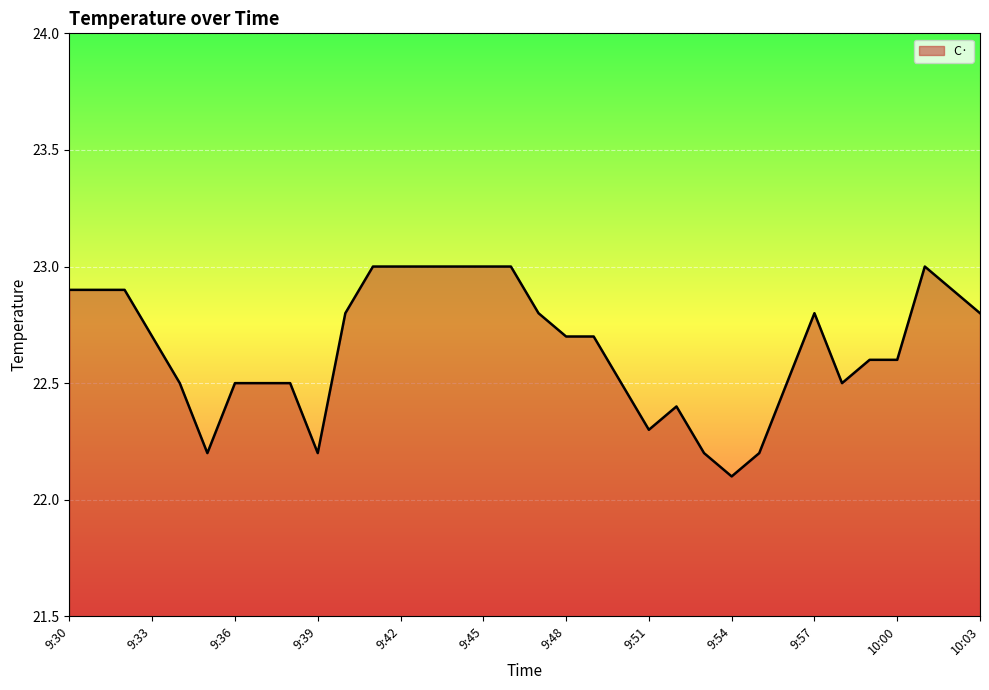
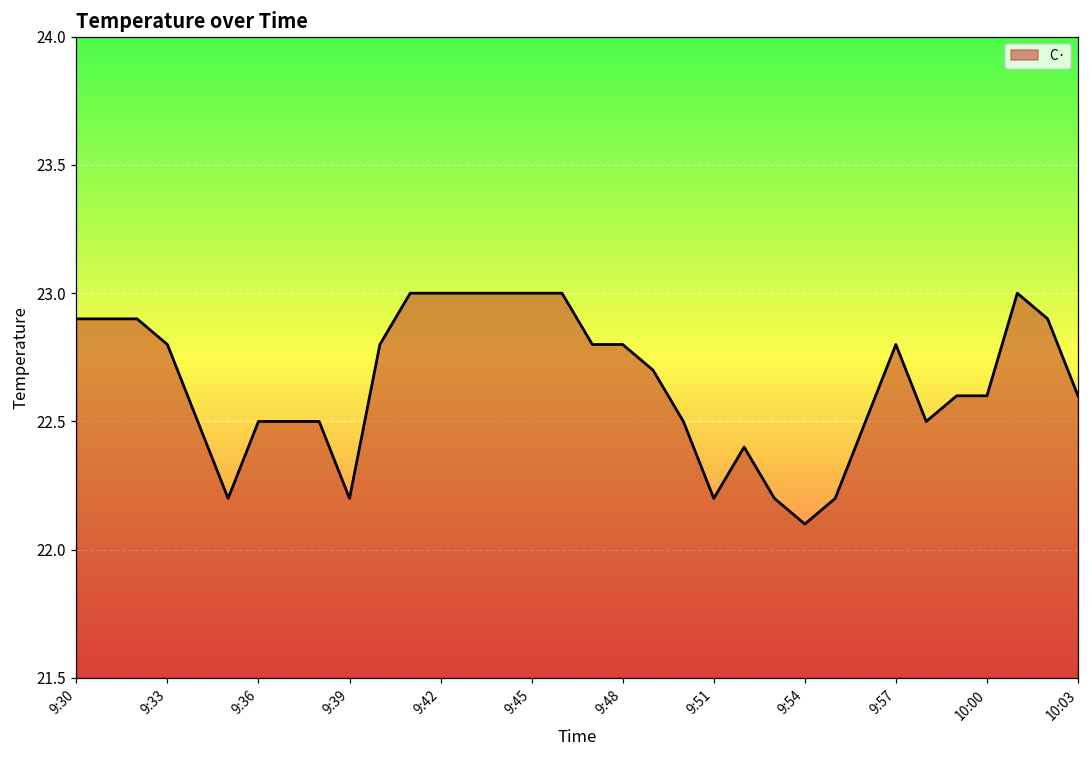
9:33: 22.7 -> 22.8
9:48: 22.7 -> 22.8
9:51: 22.3 -> 22.2
10:03: 22.8 -> 22.6
